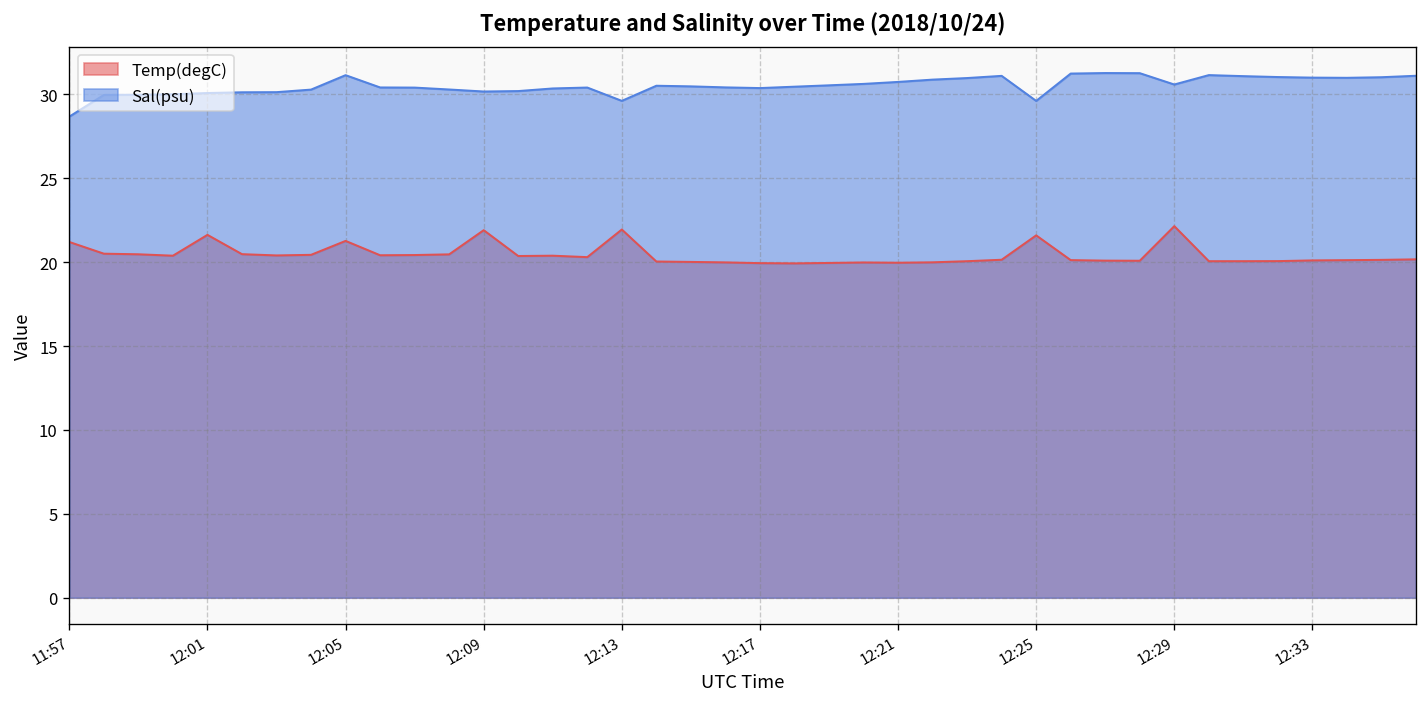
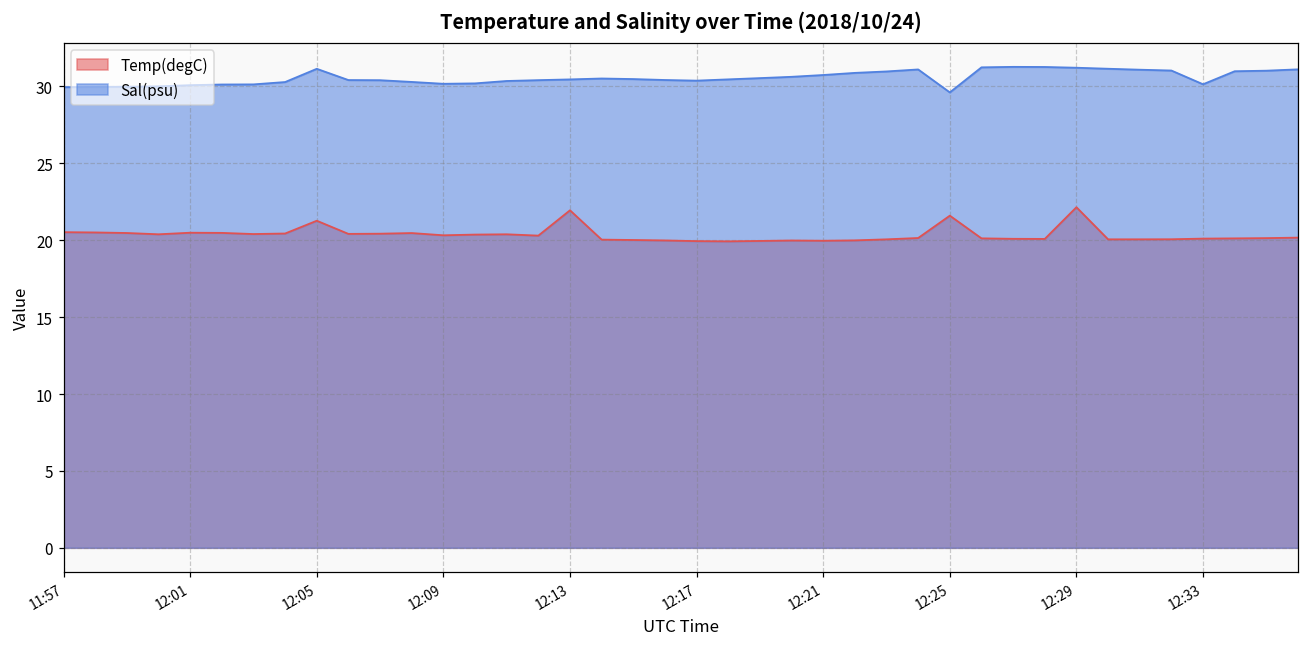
Temp(degC), 11:57: 21.2 -> 20.5
Sal(psu), 11:57: 28.7 -> 30.0
Temp(degC), 12:01: 21.6 -> 20.5
Temp(degC), 12:09: 21.9 -> 20.3
Sal(psu), 12:13: 29.6 -> 30.5
Sal(psu), 12:29: 30.6 -> 31.2
Sal(psu), 12:33: 31.0 -> 30.1
